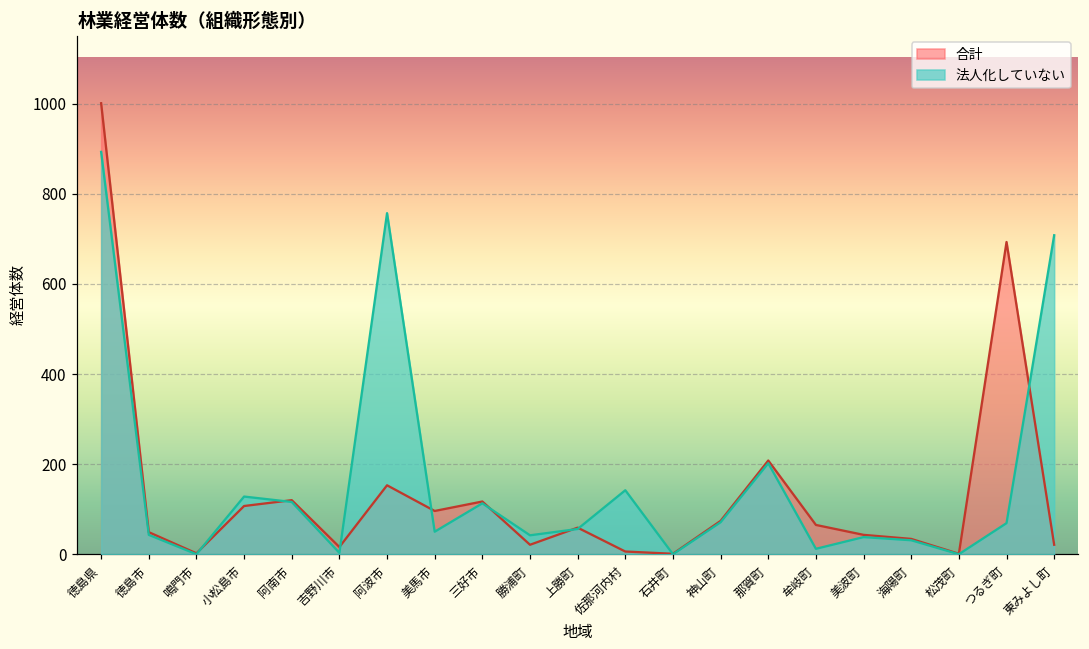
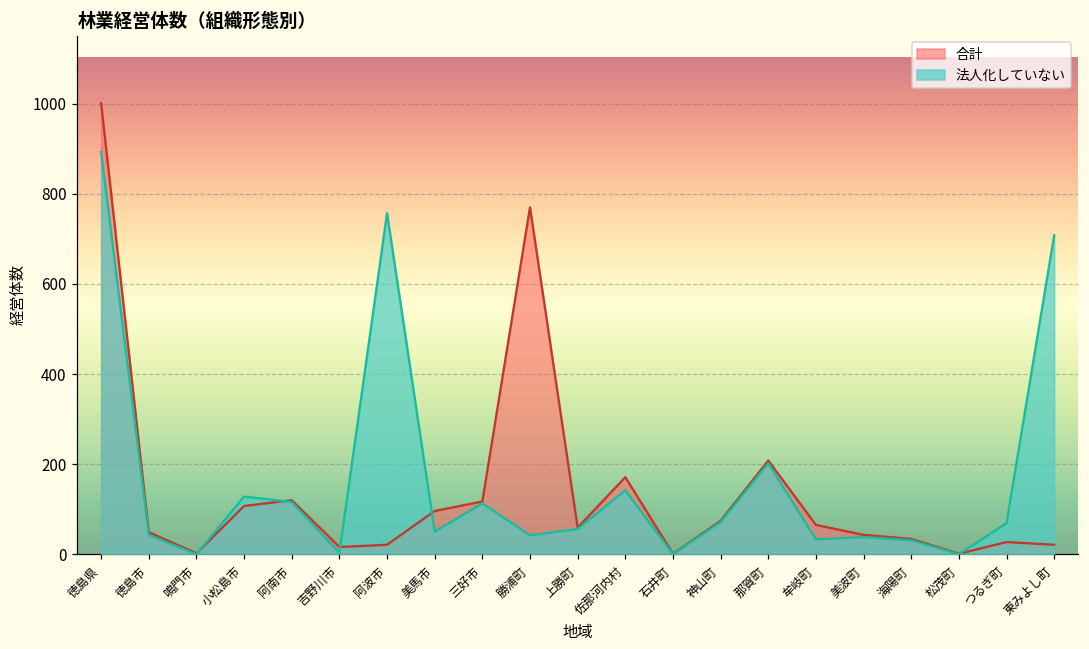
合計, 阿波市: 150 -> 20
合計, 勝浦町: 20 -> 770
合計, 佐那河内村: 10 -> 170
法人化していない, 牟岐町: 10 -> 30
合計, つるぎ町: 690 -> 30
